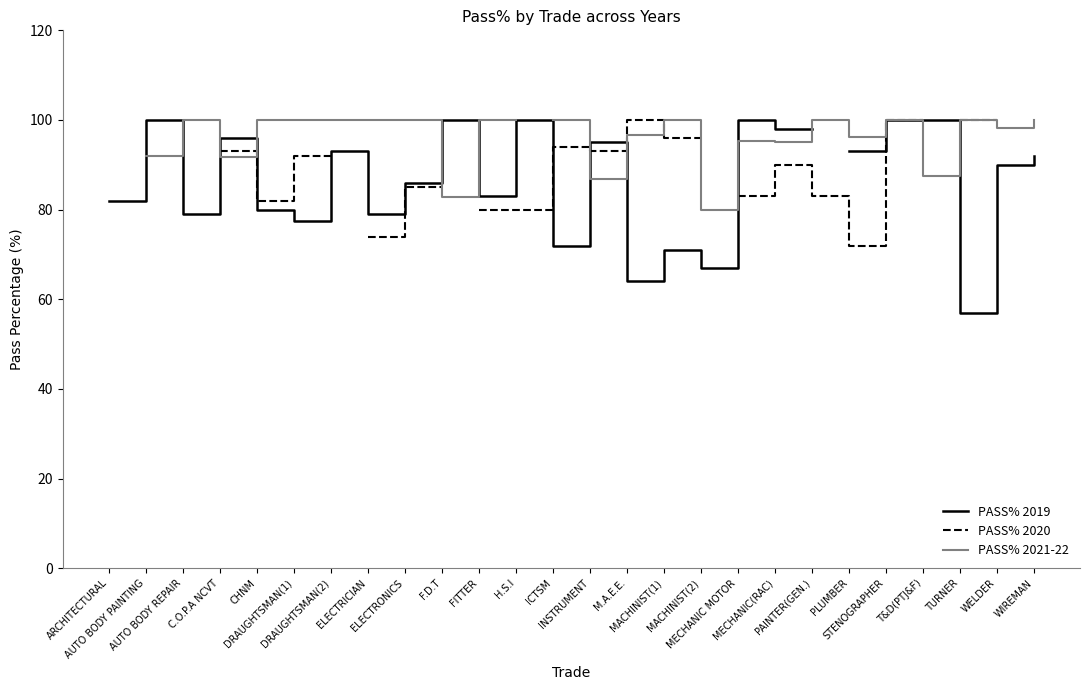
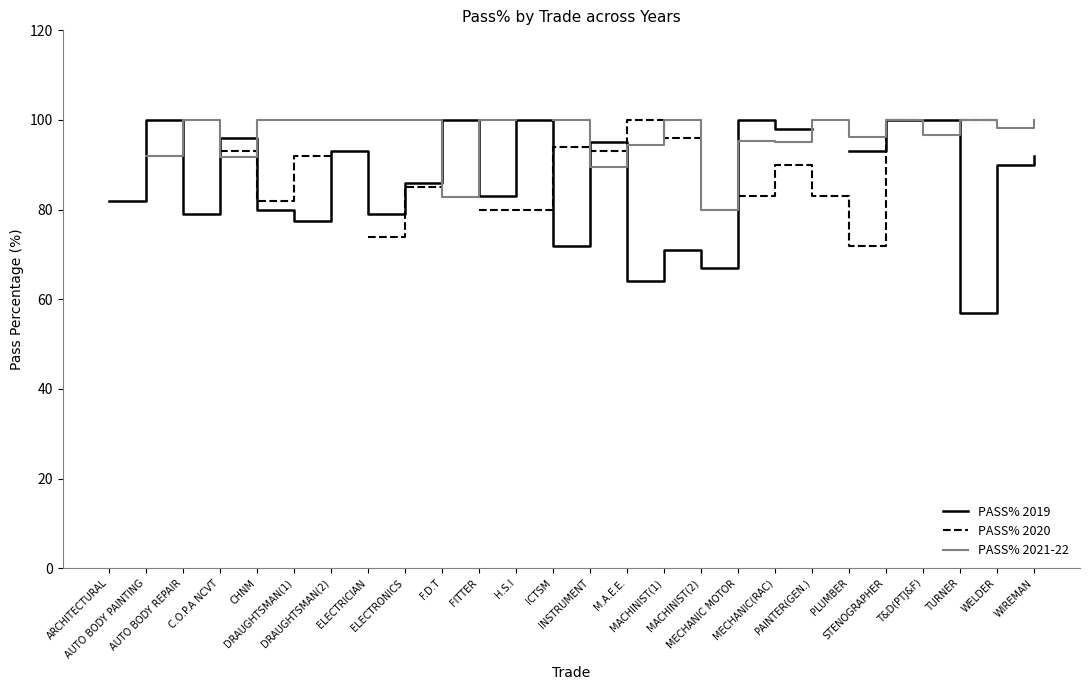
PASS% 2021-22, INSTRUMENT: 87 -> 89
PASS% 2021-22, M.A.E.E.: 97 -> 94
PASS% 2021-22, T&D(PTJ&F): 88 -> 97
